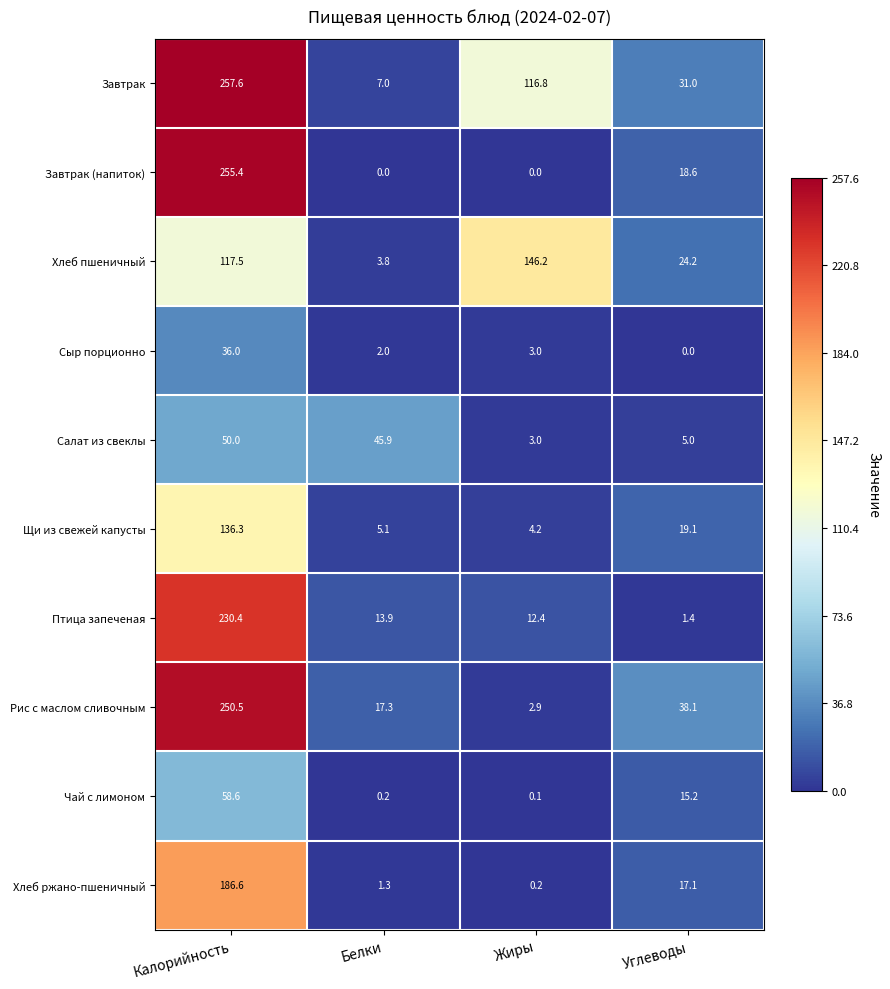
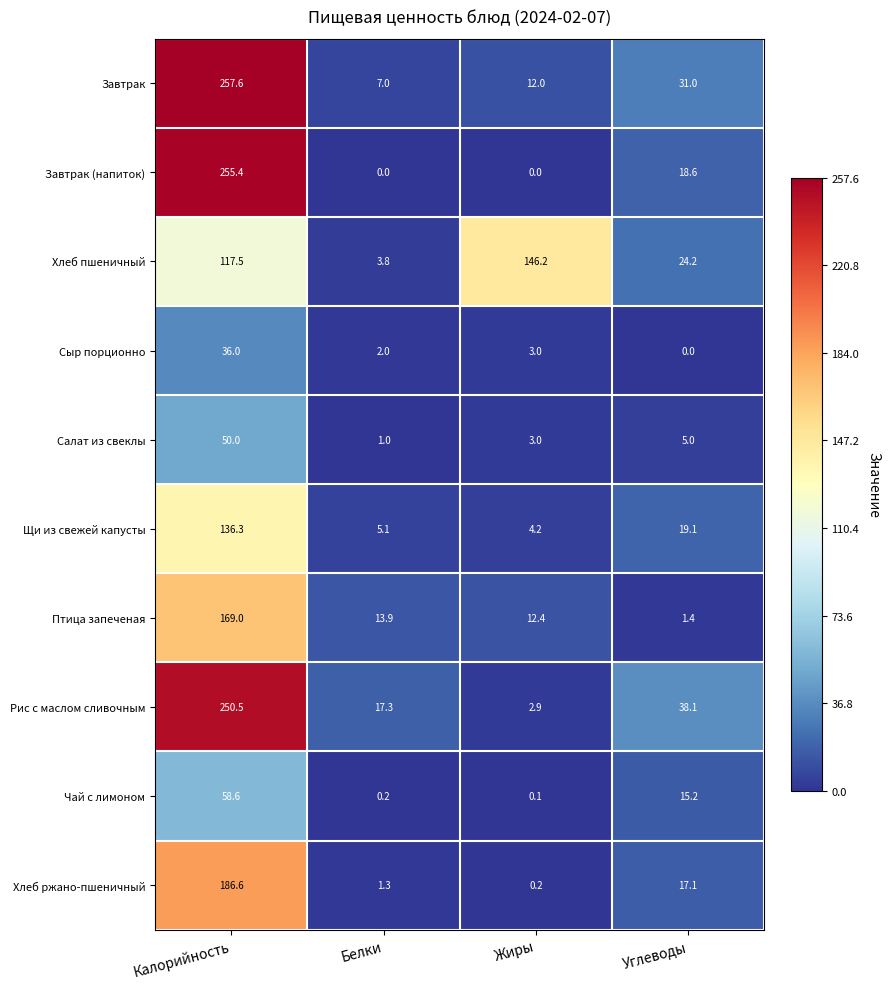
Завтрак, Жиры: 116.8 -> 12.0
Салат из свеклы, Белки: 45.9 -> 1.0
Птица запеченая, Калорийность: 230.4 -> 169.0
